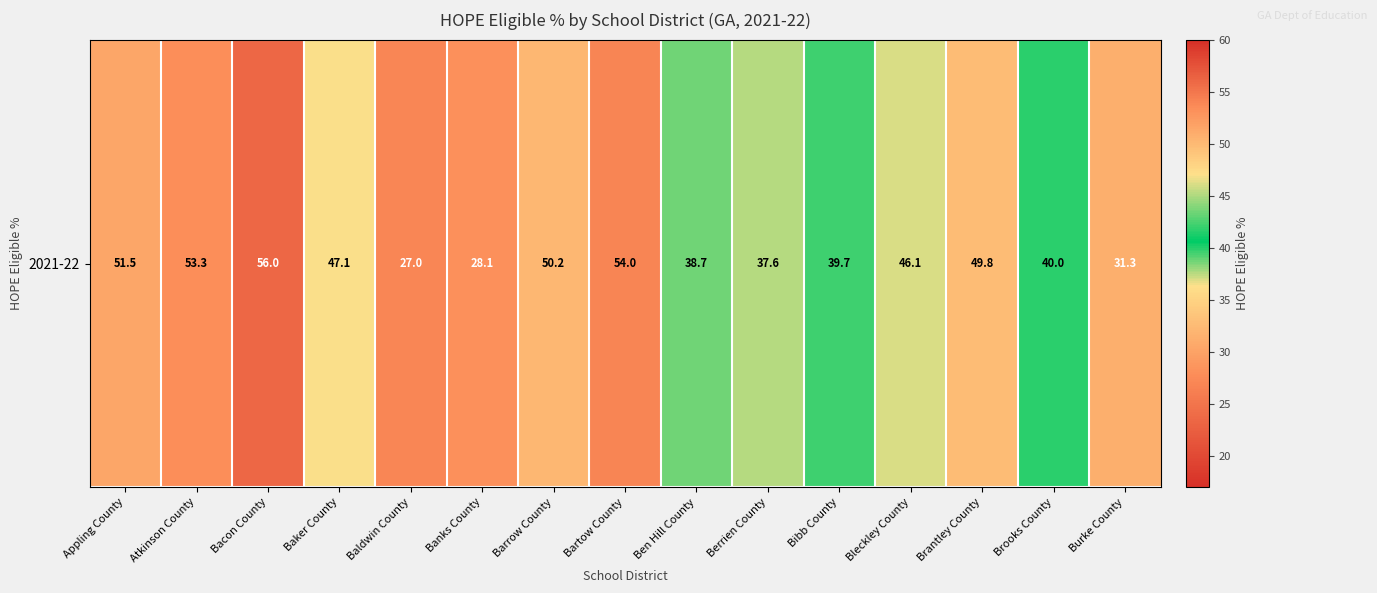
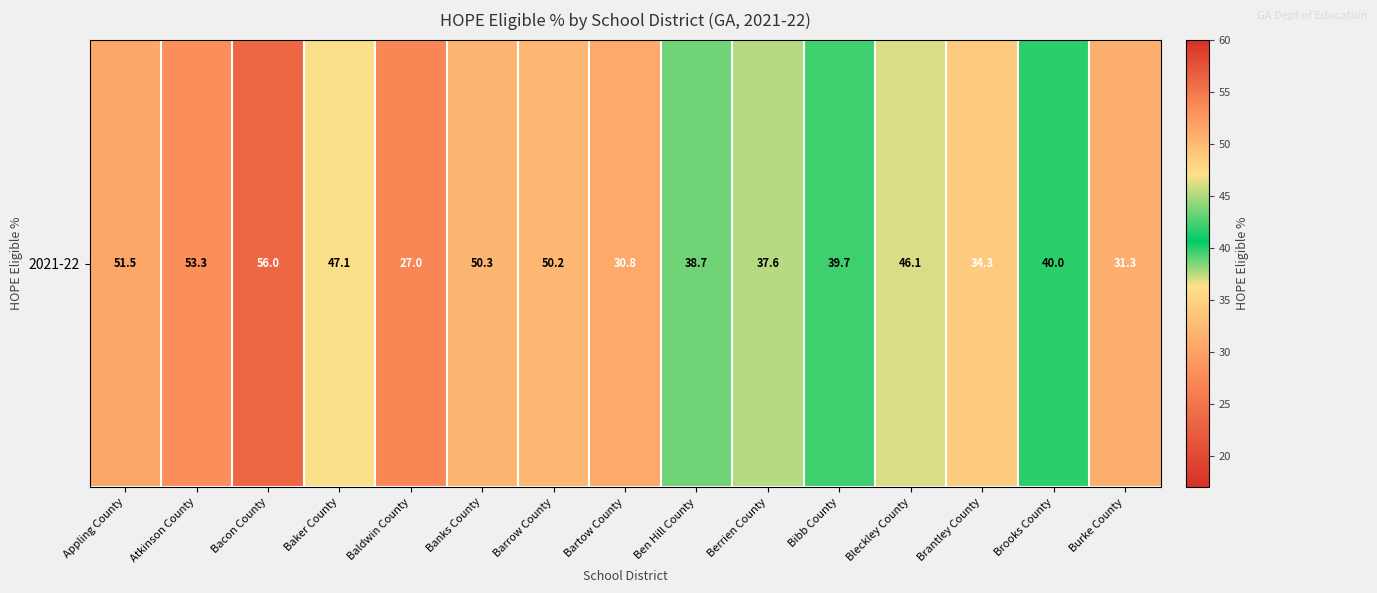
2021-22, Banks County: 28.1 -> 50.3
2021-22, Bartow County: 54.0 -> 30.8
2021-22, Brantley County: 49.8 -> 34.3
